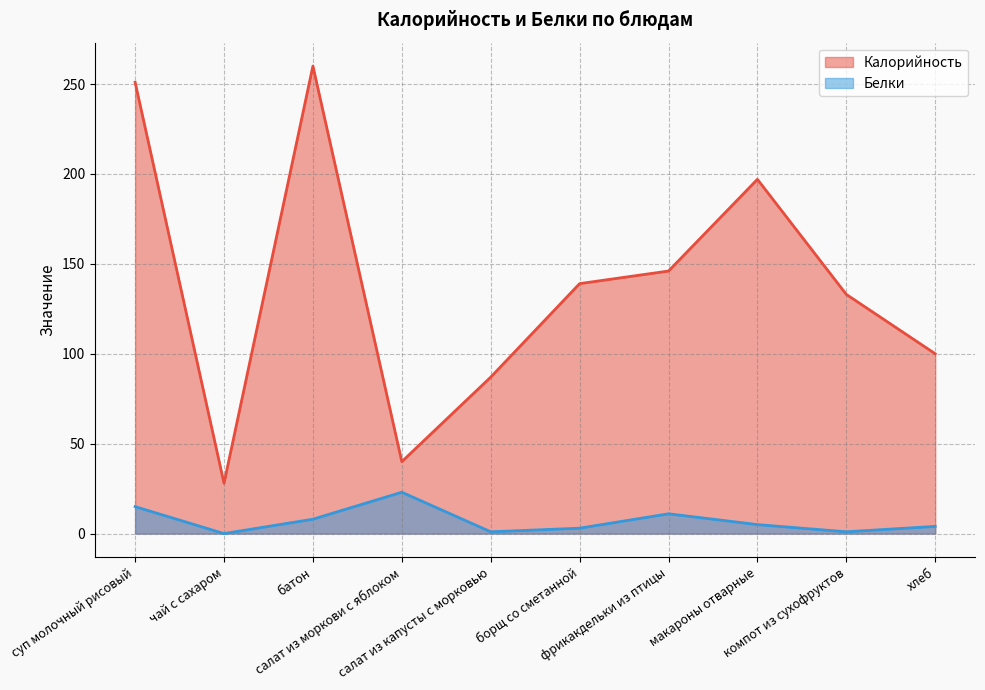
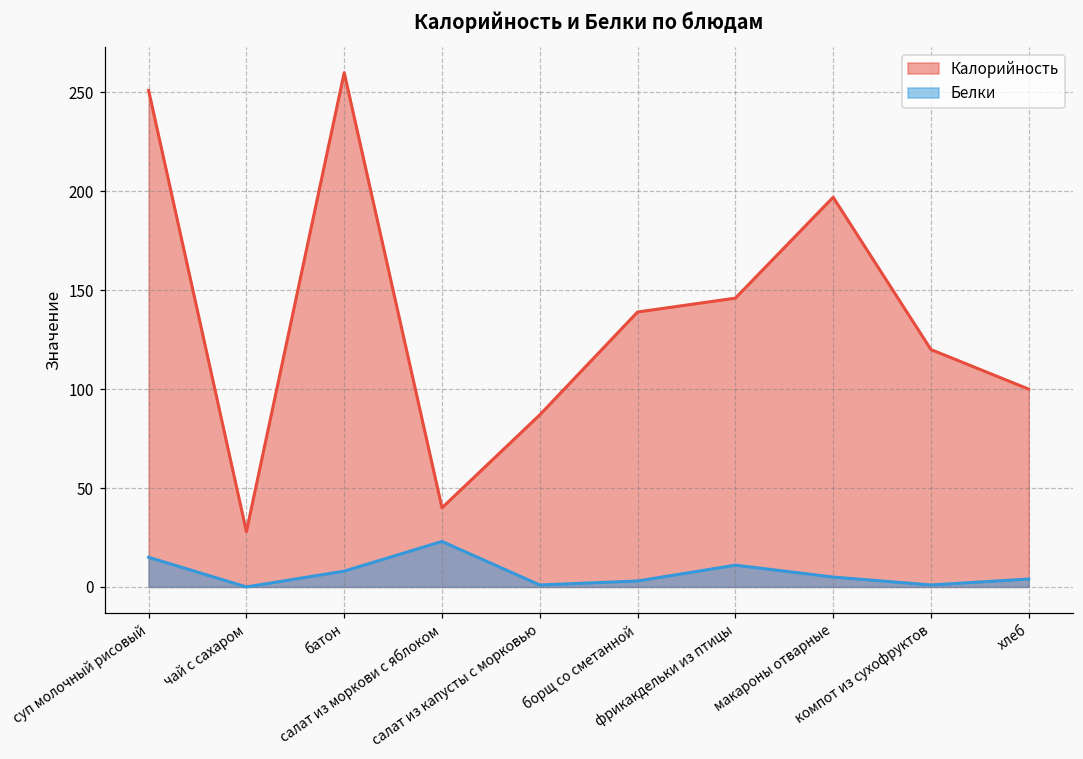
Калорийность, компот из сухофруктов: 133 -> 120
